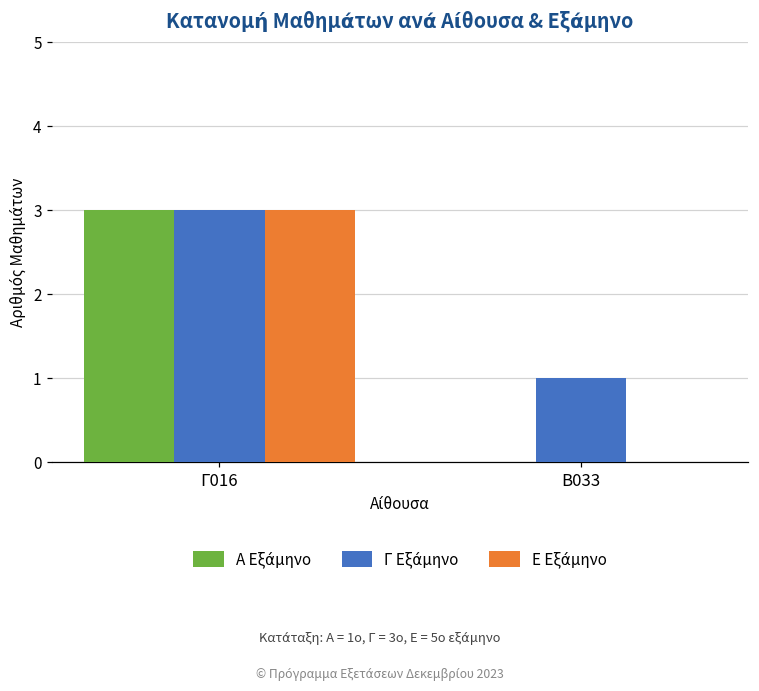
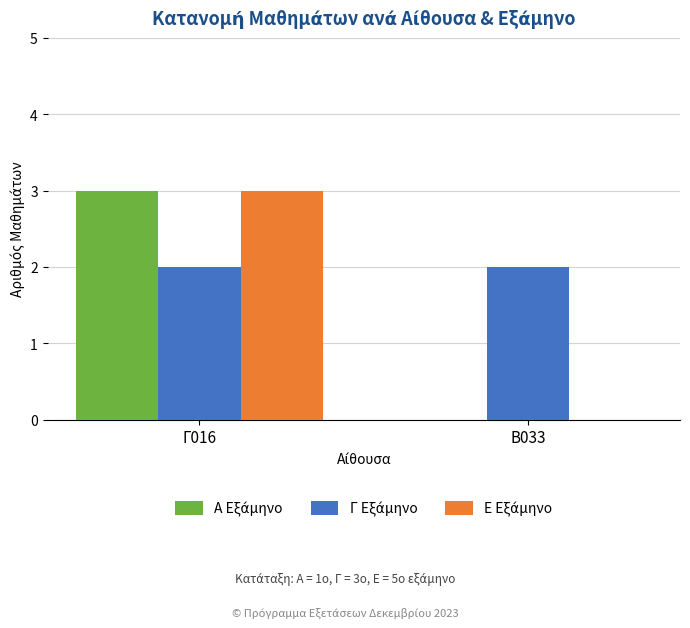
Γ Εξάμηνο, Γ016: 3 -> 2
Γ Εξάμηνο, Β033: 1 -> 2
